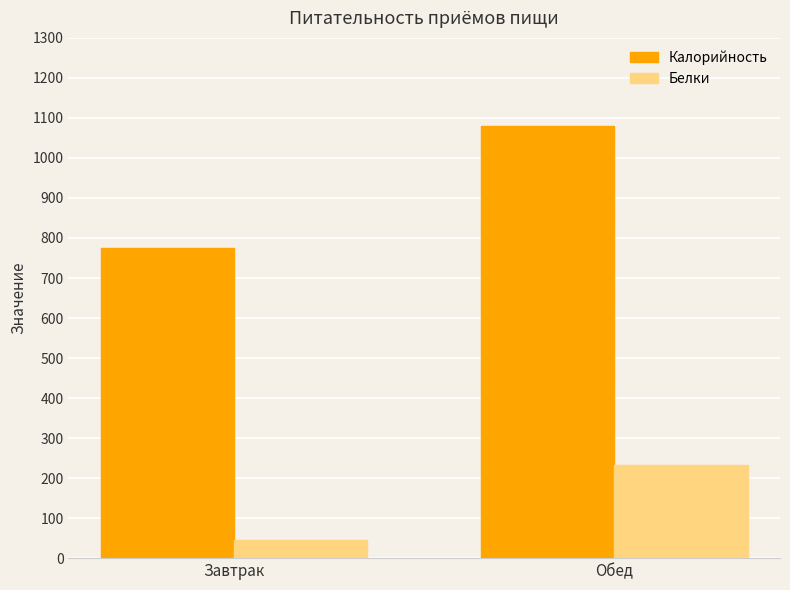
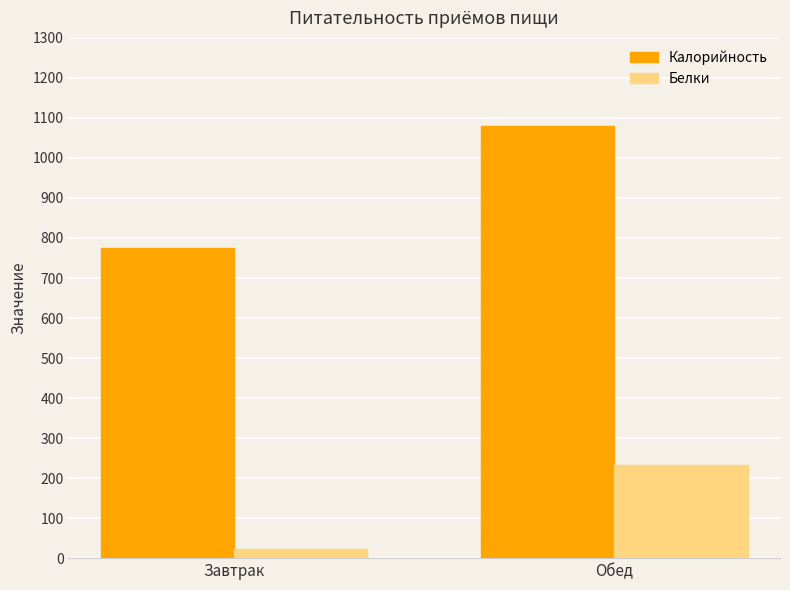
Белки, Завтрак: 50 -> 20
